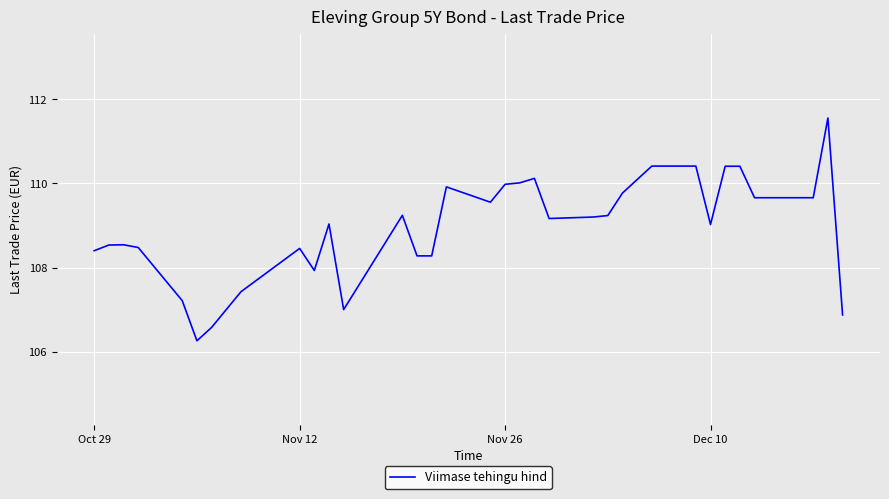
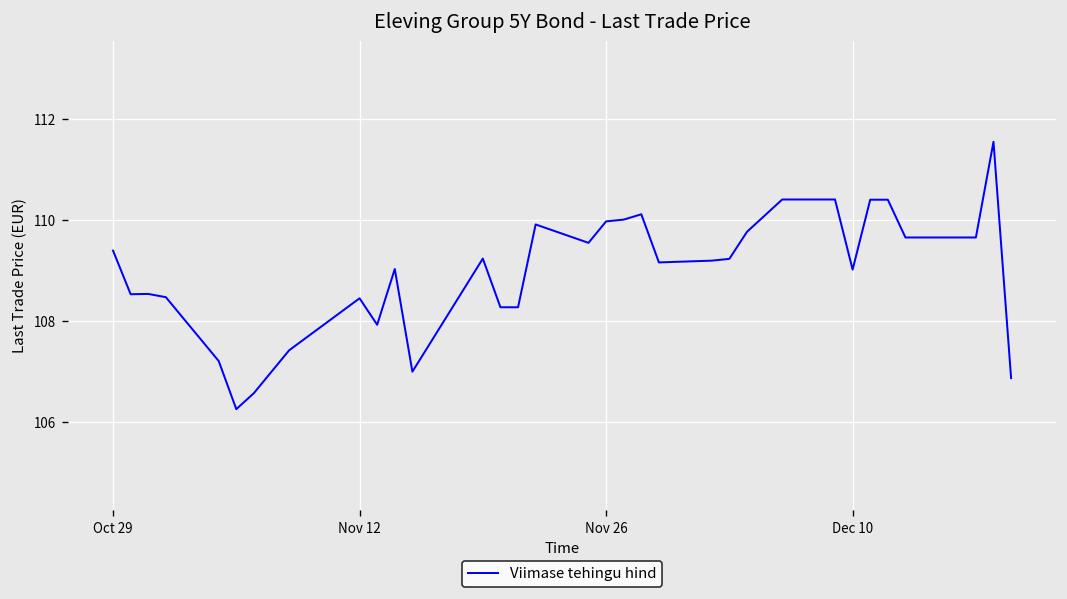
Oct 29: 108.4 -> 109.4
